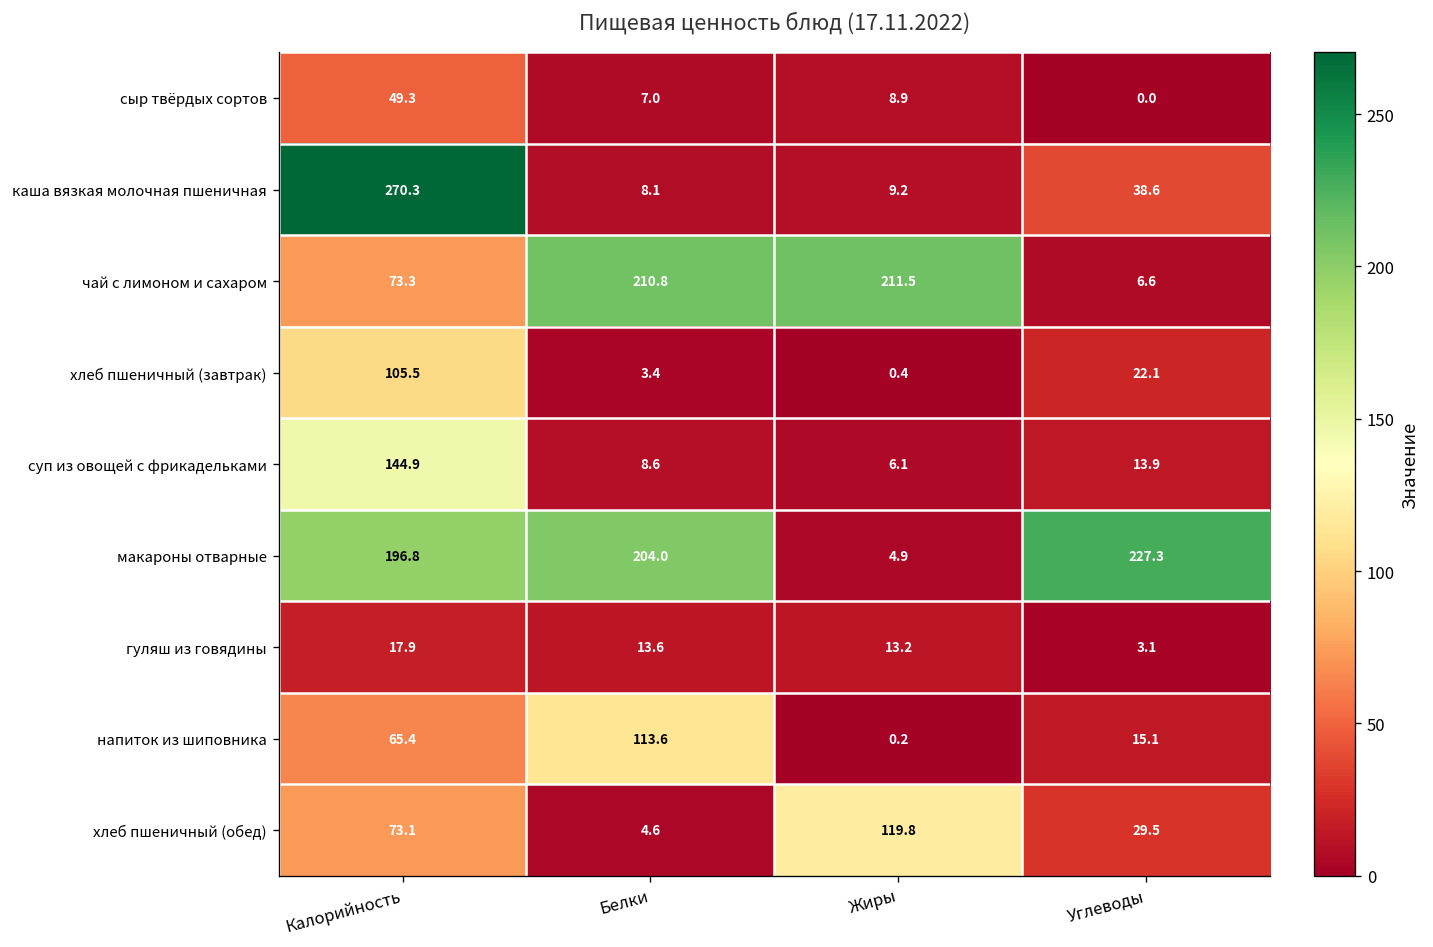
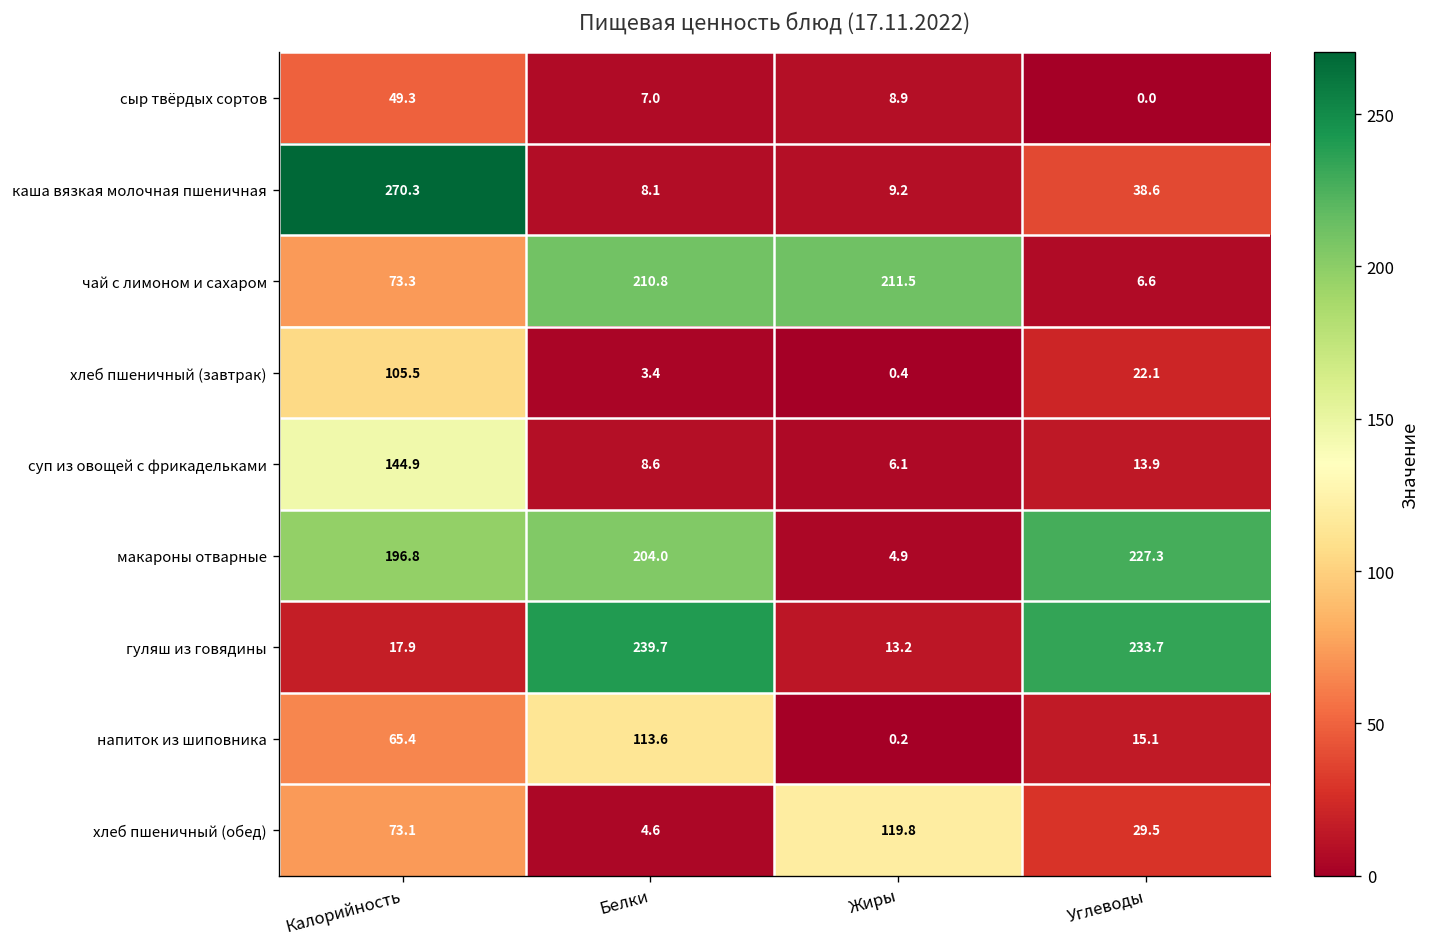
гуляш из говядины, Белки: 13.6 -> 239.7
гуляш из говядины, Углеводы: 3.1 -> 233.7
